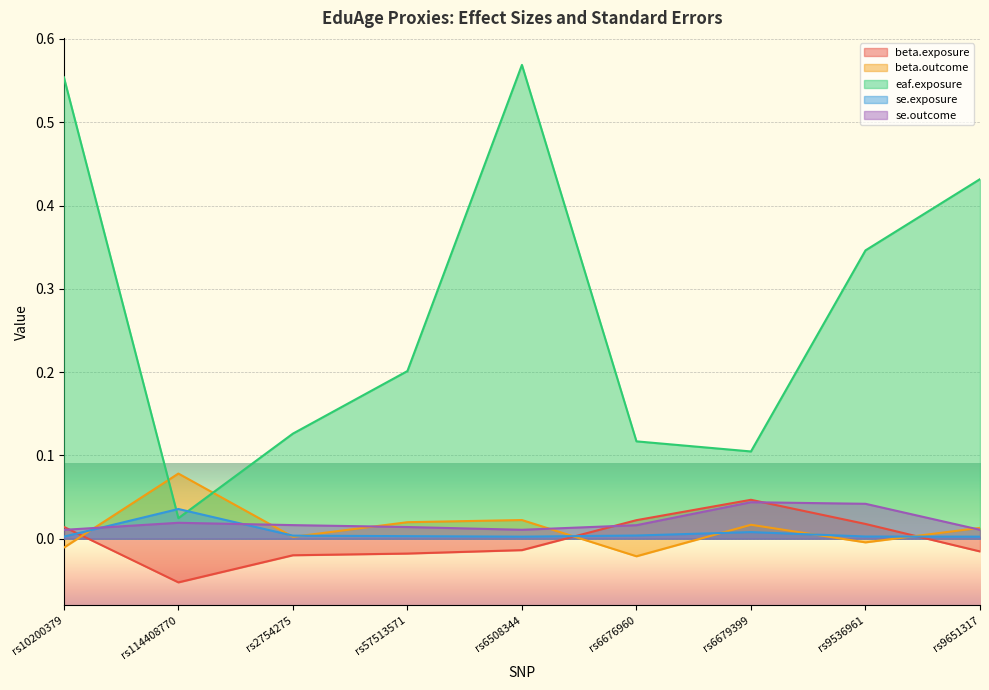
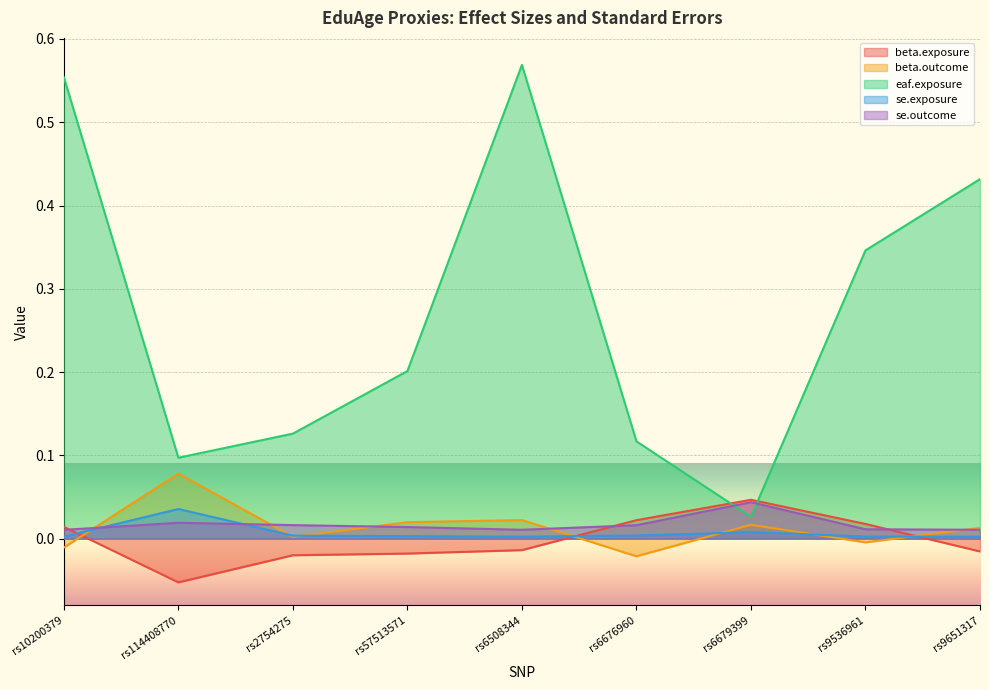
eaf.exposure, rs114408770: 0.02 -> 0.10
eaf.exposure, rs6679399: 0.10 -> 0.03
se.outcome, rs9536961: 0.04 -> 0.01
